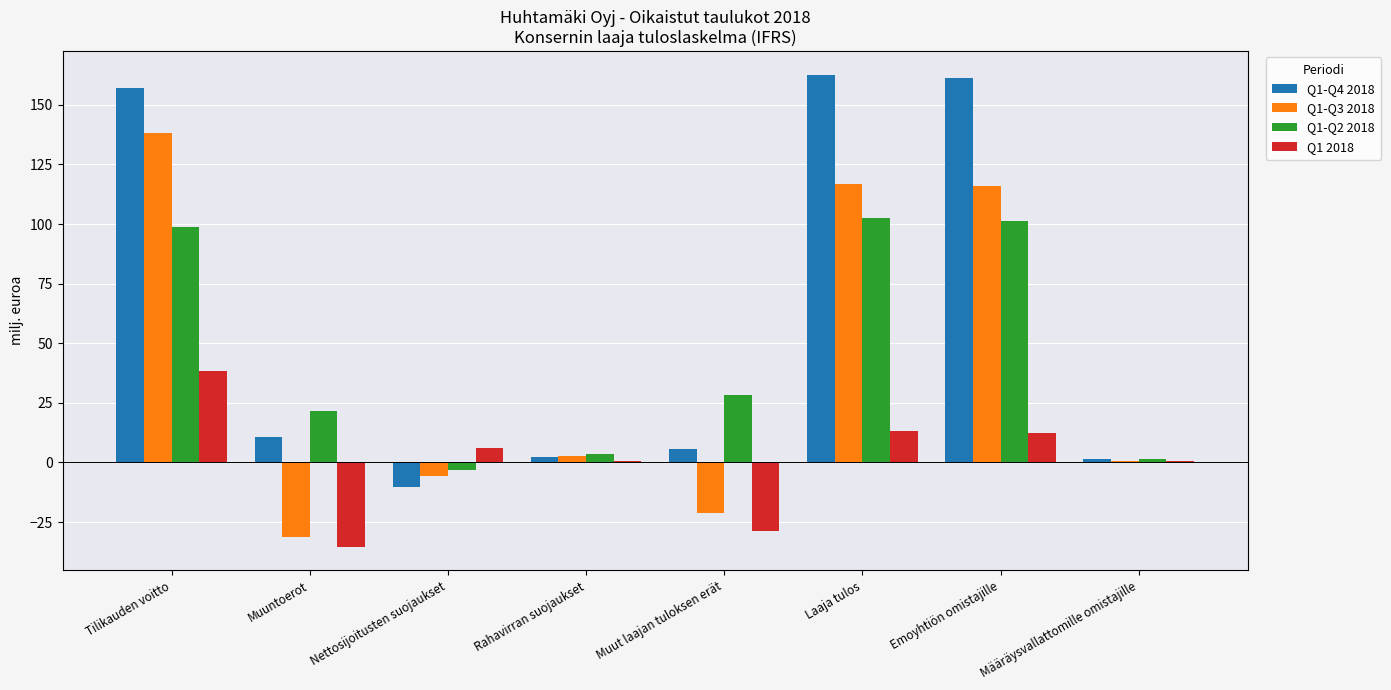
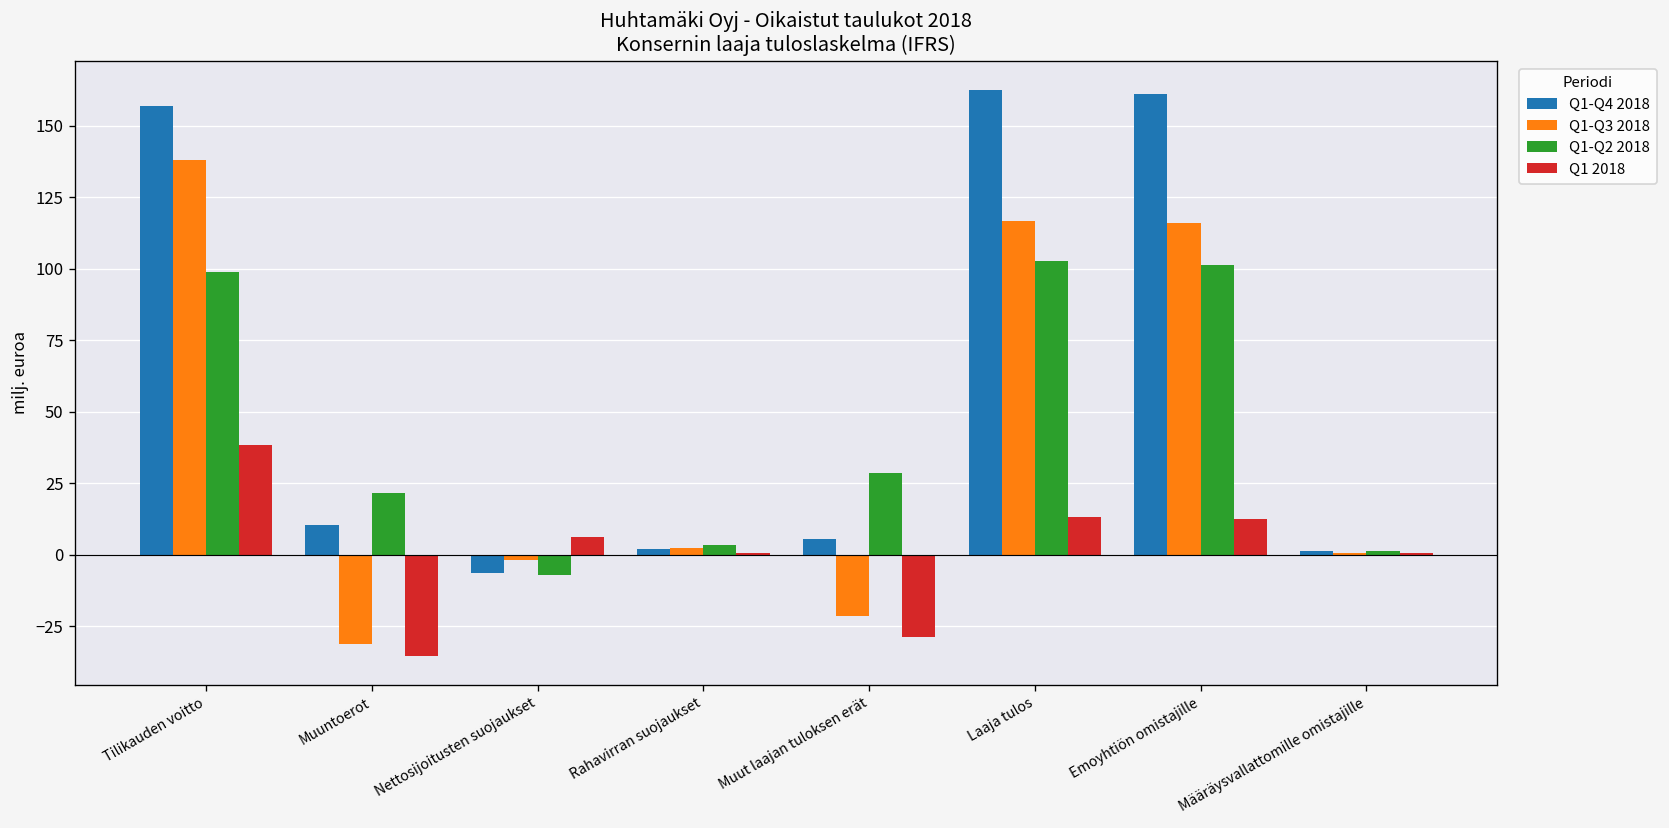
Q1-Q4 2018, Nettosijoitusten suojaukset: -10 -> -6
Q1-Q3 2018, Nettosijoitusten suojaukset: -6 -> -2
Q1-Q2 2018, Nettosijoitusten suojaukset: -3 -> -7
